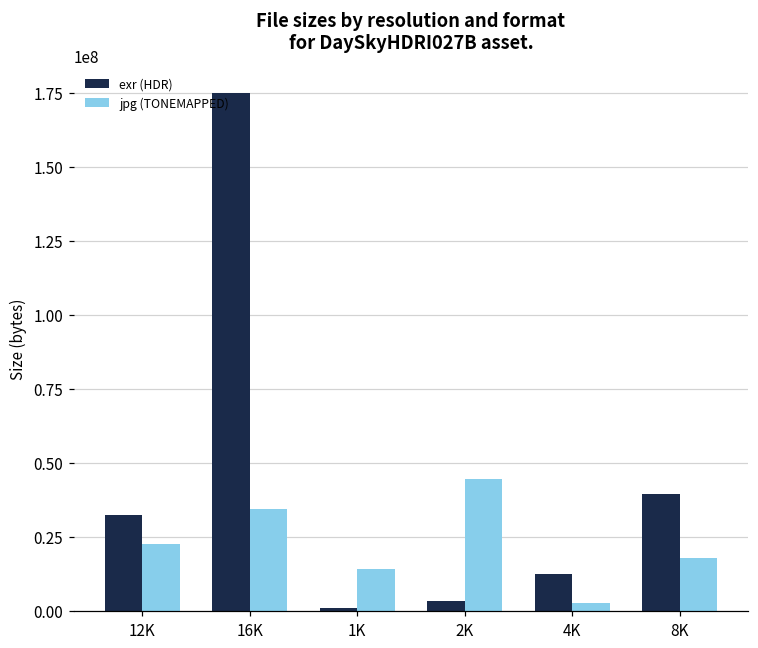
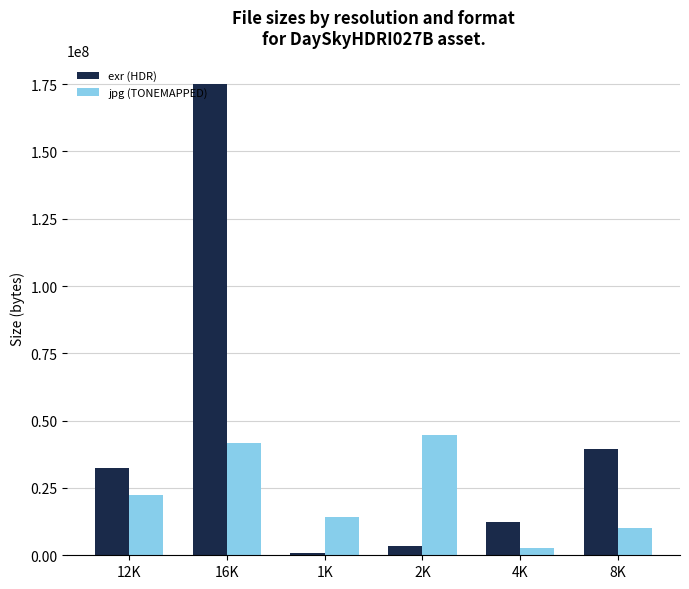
jpg (TONEMAPPED), 16K: 34000000 -> 42000000
jpg (TONEMAPPED), 8K: 18000000 -> 10000000
